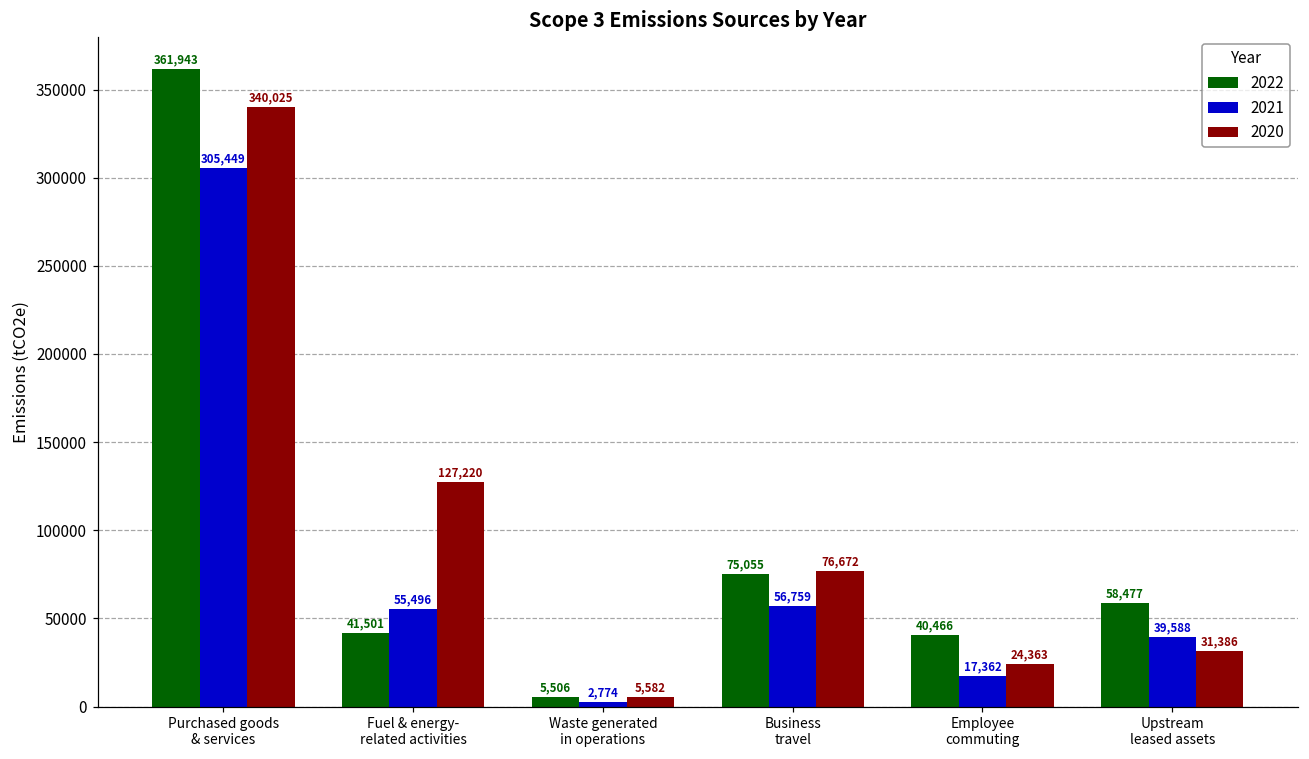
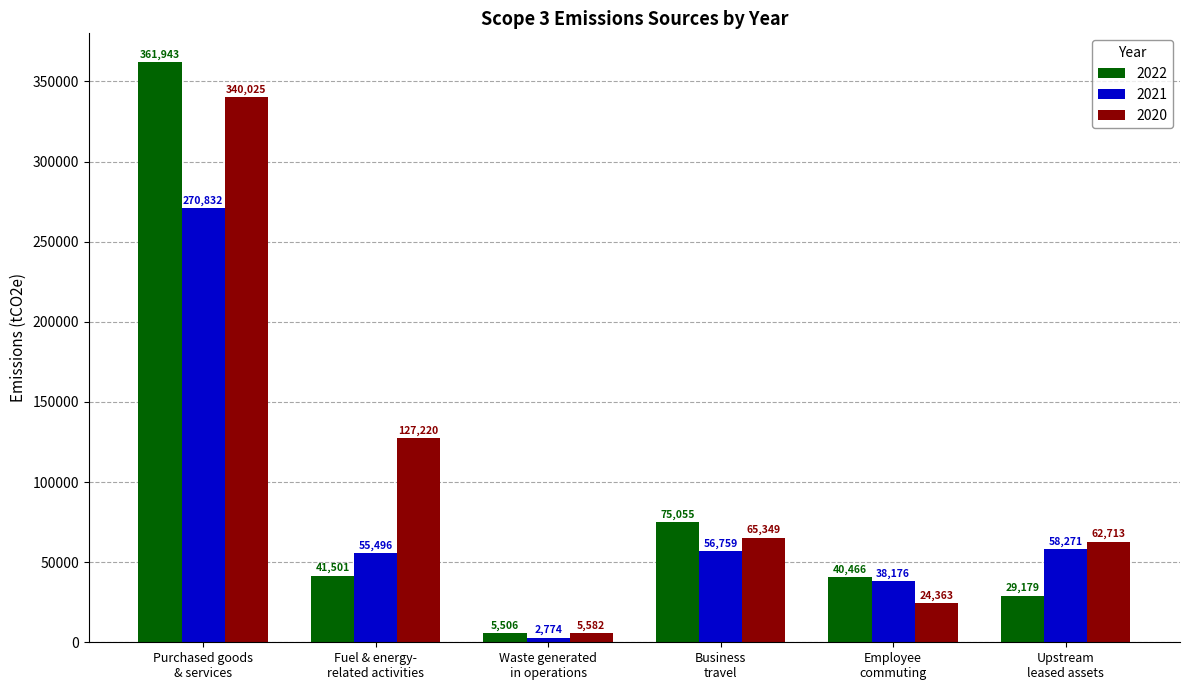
2021, Purchased goods & services: 305,449 -> 270,832
2020, Business travel: 76,672 -> 65,349
2021, Employee commuting: 17,362 -> 38,176
2022, Upstream leased assets: 58,477 -> 29,179
2021, Upstream leased assets: 39,588 -> 58,271
2020, Upstream leased assets: 31,386 -> 62,713
